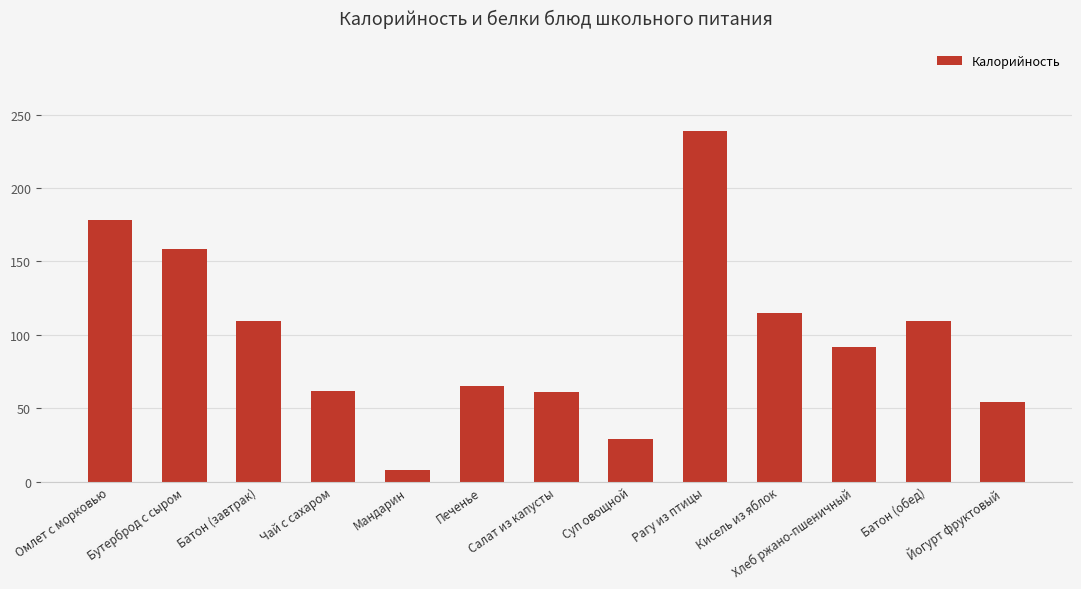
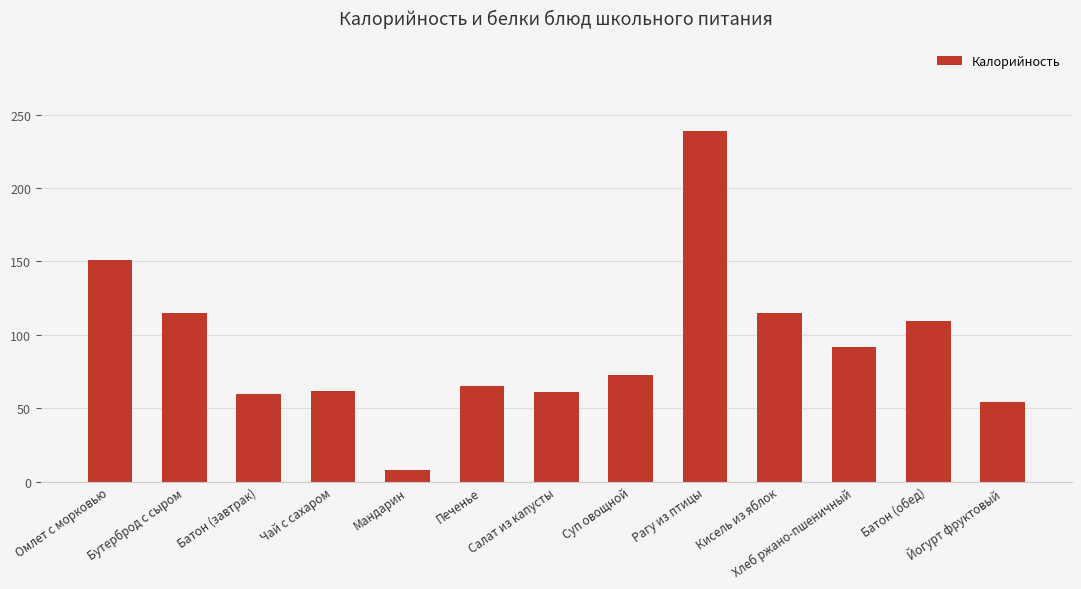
Омлет с морковью: 178 -> 151
Бутерброд с сыром: 159 -> 115
Батон (завтрак): 109 -> 60
Суп овощной: 29 -> 73
